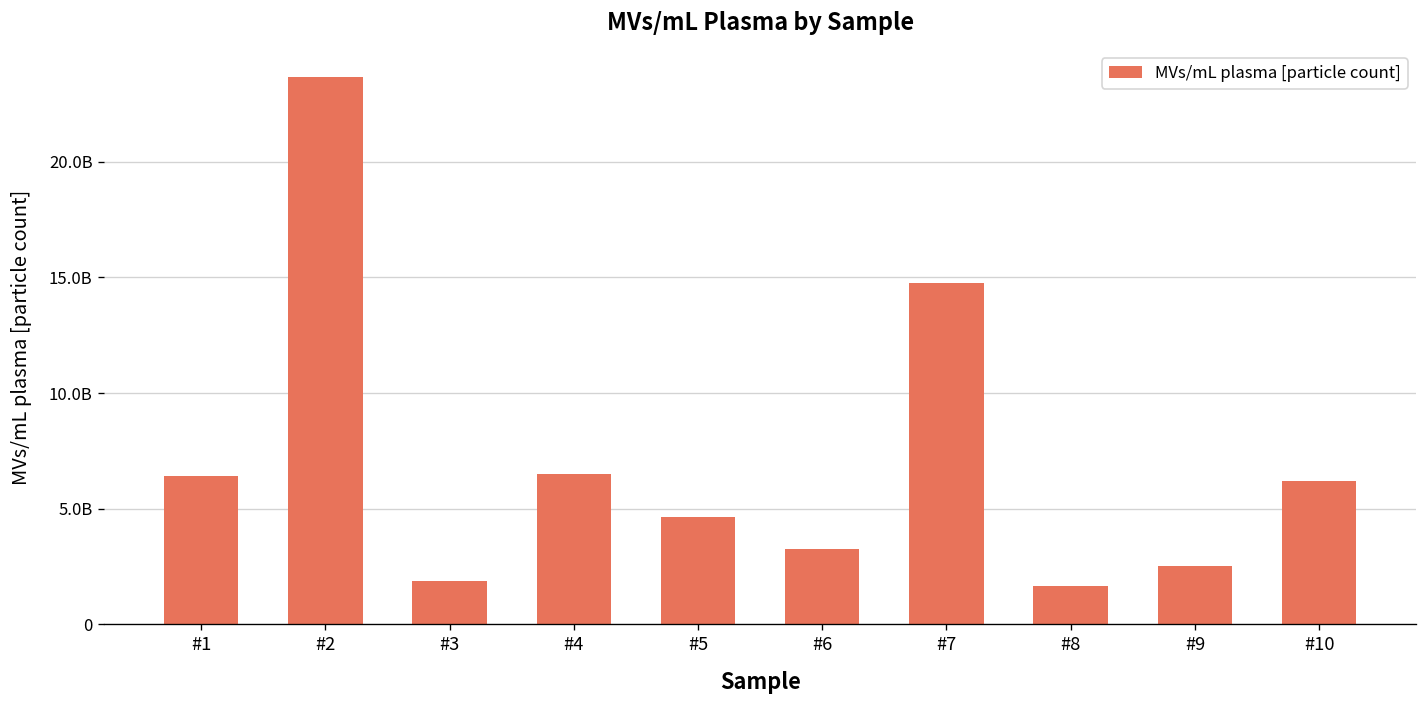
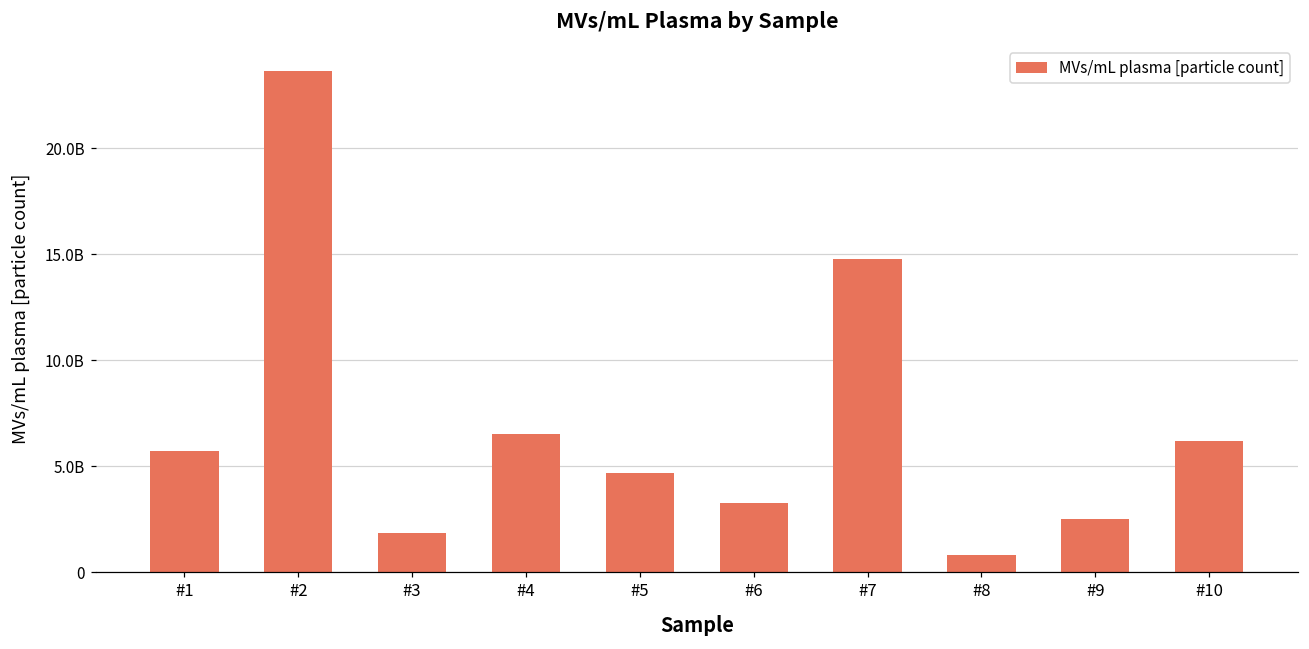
#1: 6400000000 -> 5700000000
#8: 1700000000 -> 800000000
